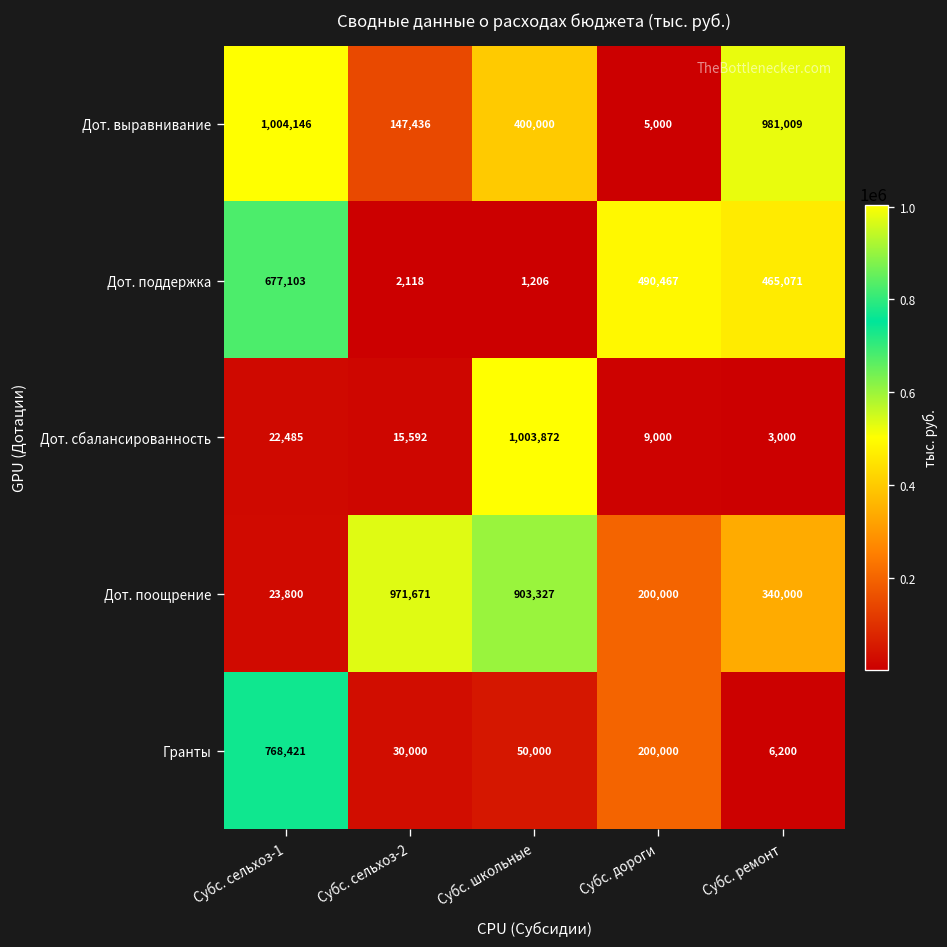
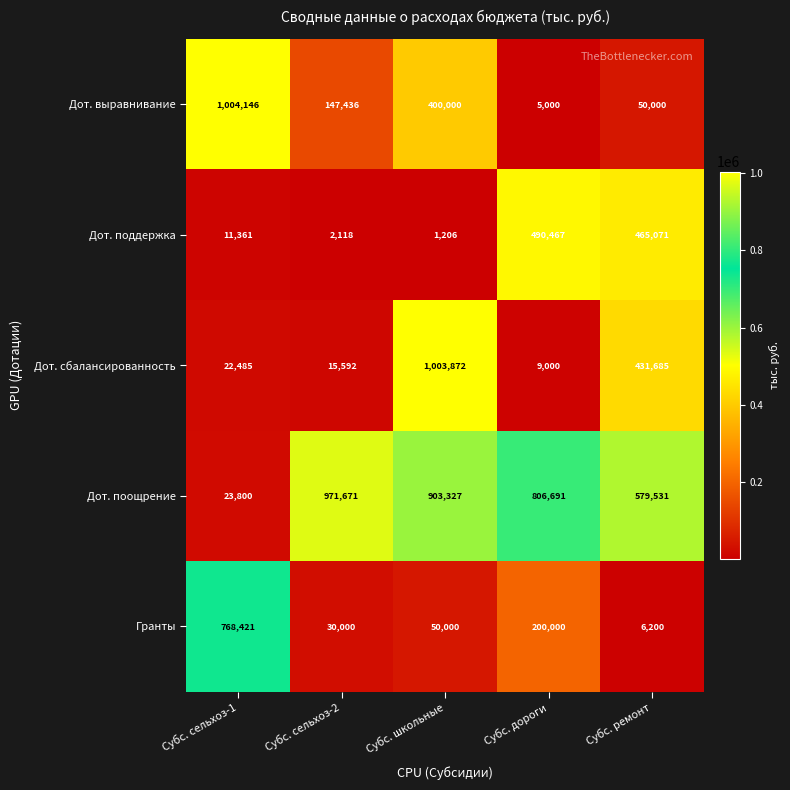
Дот. выравнивание, Субс. ремонт: 981,009 -> 50,000
Дот. поддержка, Субс. сельхоз-1: 677,103 -> 11,361
Дот. сбалансированность, Субс. ремонт: 3,000 -> 431,685
Дот. поощрение, Субс. дороги: 200,000 -> 806,691
Дот. поощрение, Субс. ремонт: 340,000 -> 579,531
